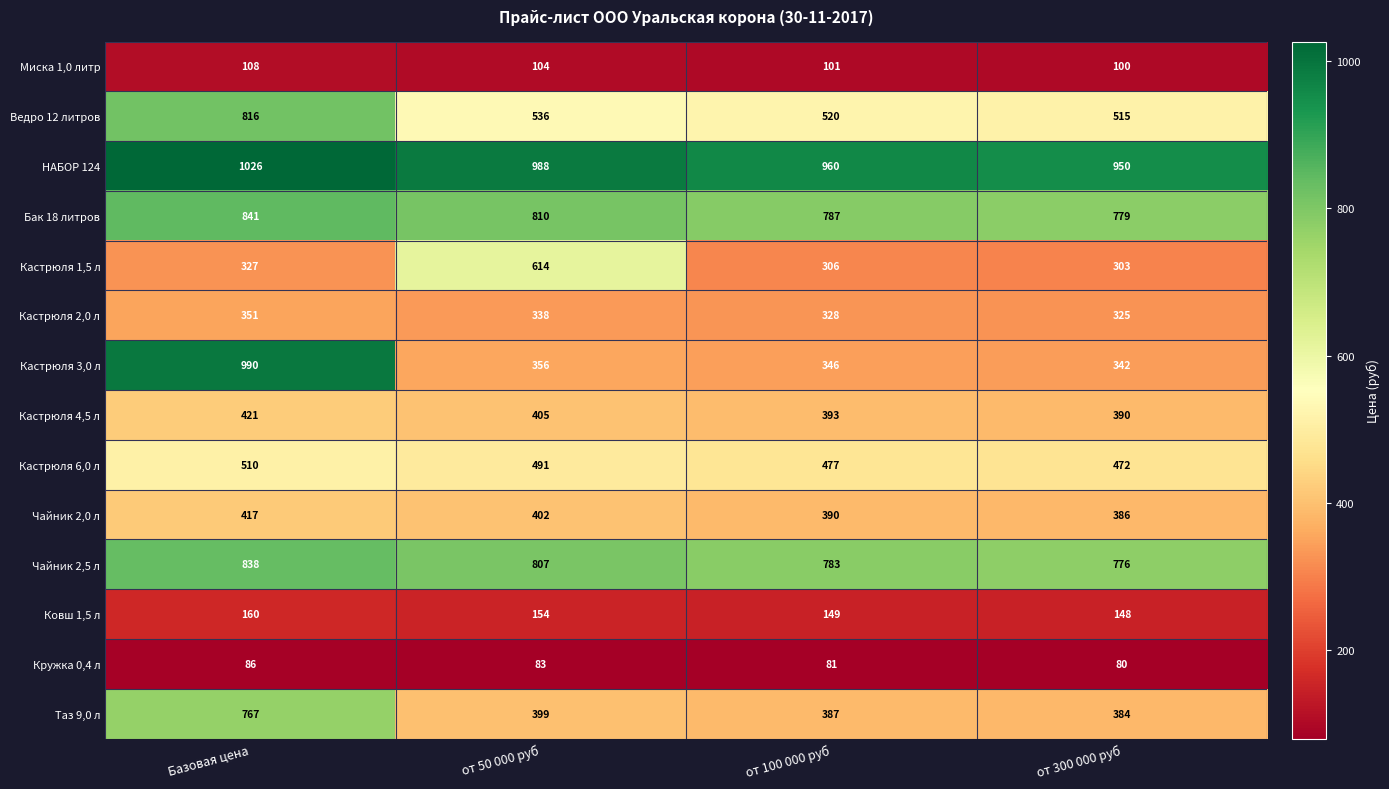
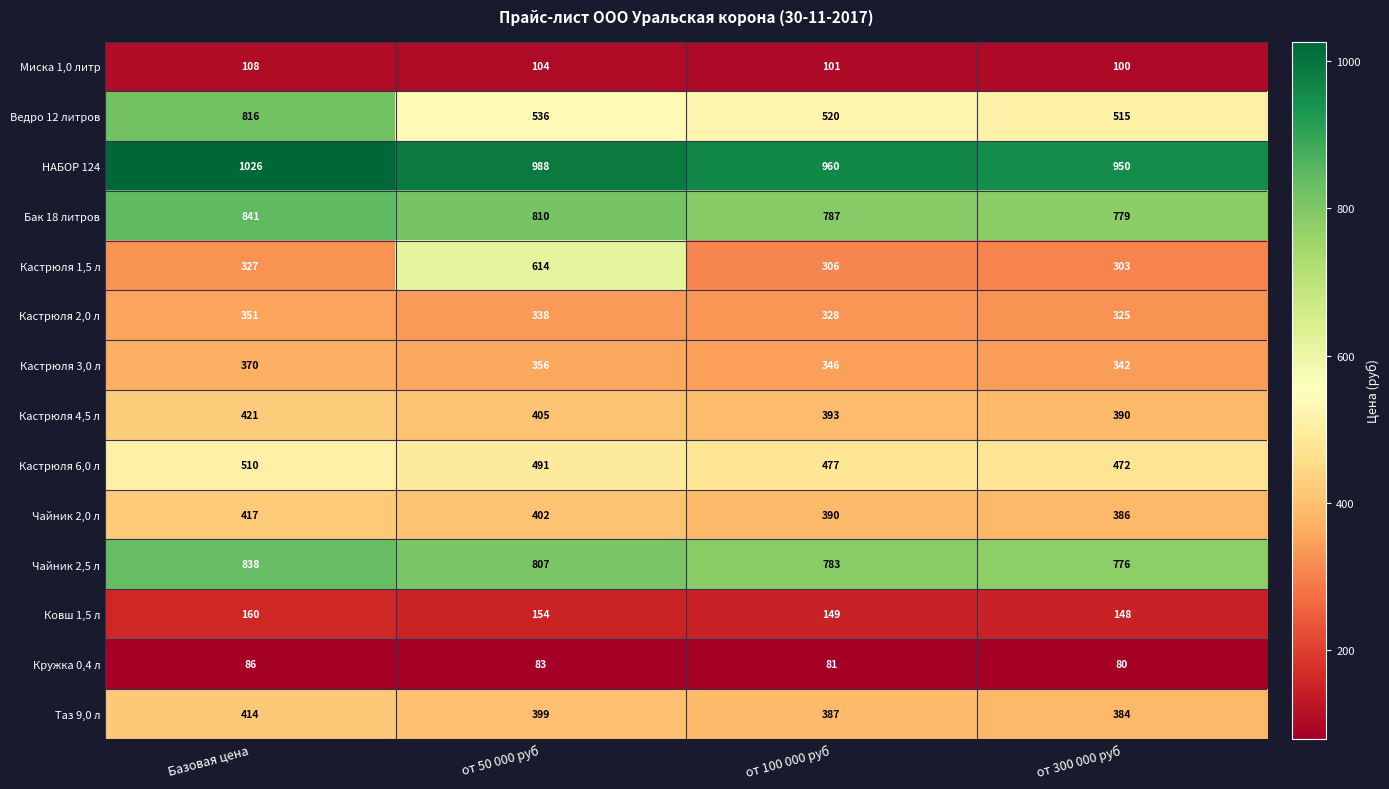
Кастрюля 3,0 л, Базовая цена: 990 -> 370
Таз 9,0 л, Базовая цена: 767 -> 414
